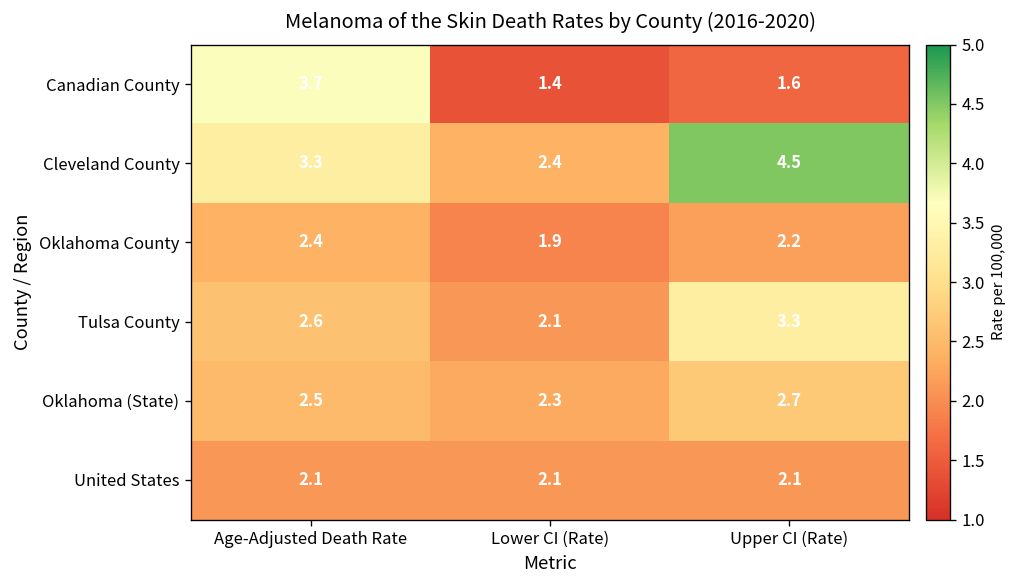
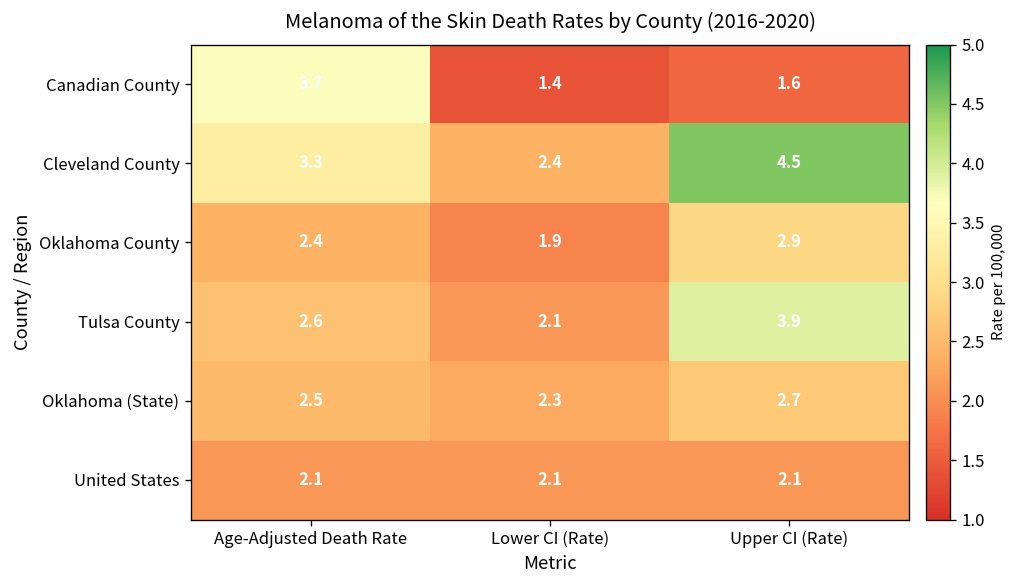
Oklahoma County, Upper CI (Rate): 2.2 -> 2.9
Tulsa County, Upper CI (Rate): 3.3 -> 3.9
